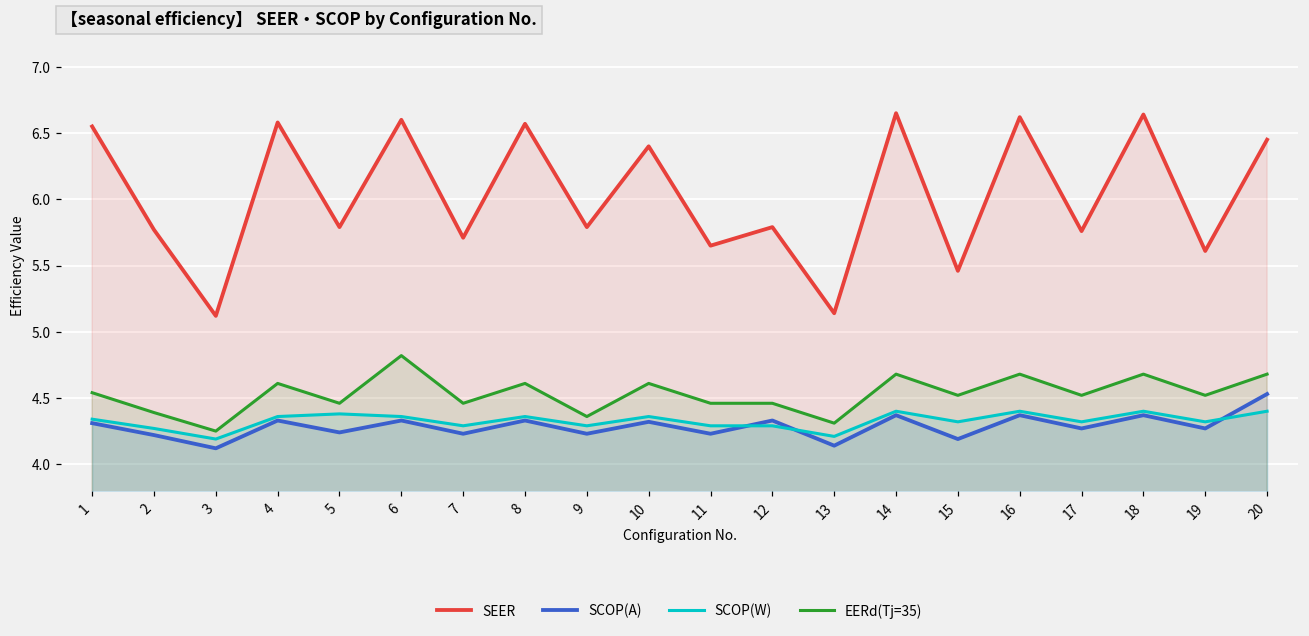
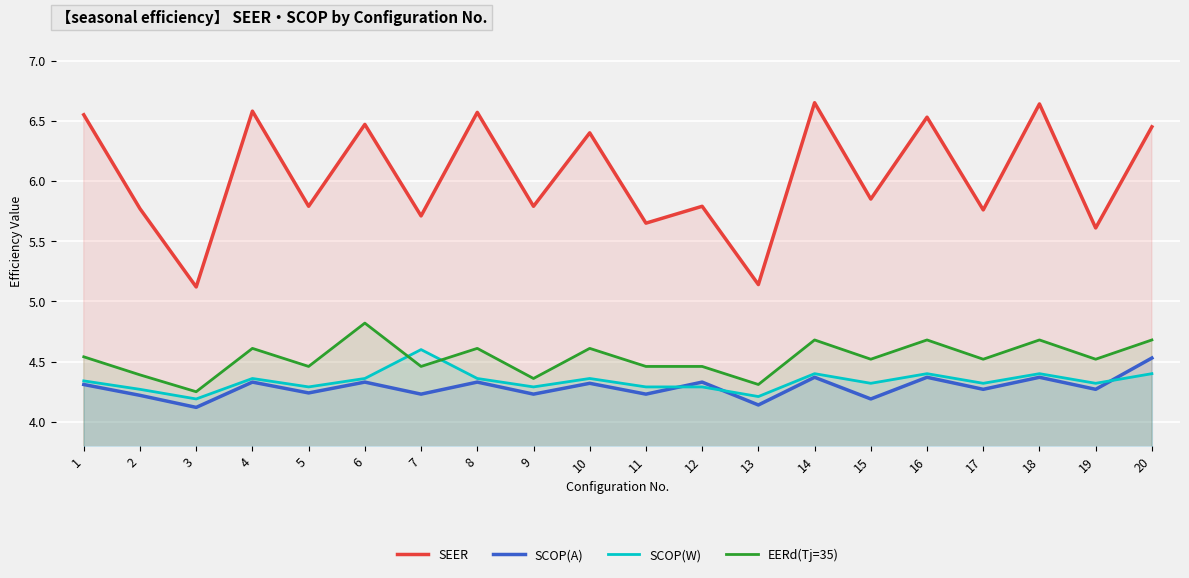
SCOP(W), 5: 4.38 -> 4.29
SEER, 6: 6.60 -> 6.47
SCOP(W), 7: 4.29 -> 4.60
SEER, 15: 5.46 -> 5.85
SEER, 16: 6.62 -> 6.53
